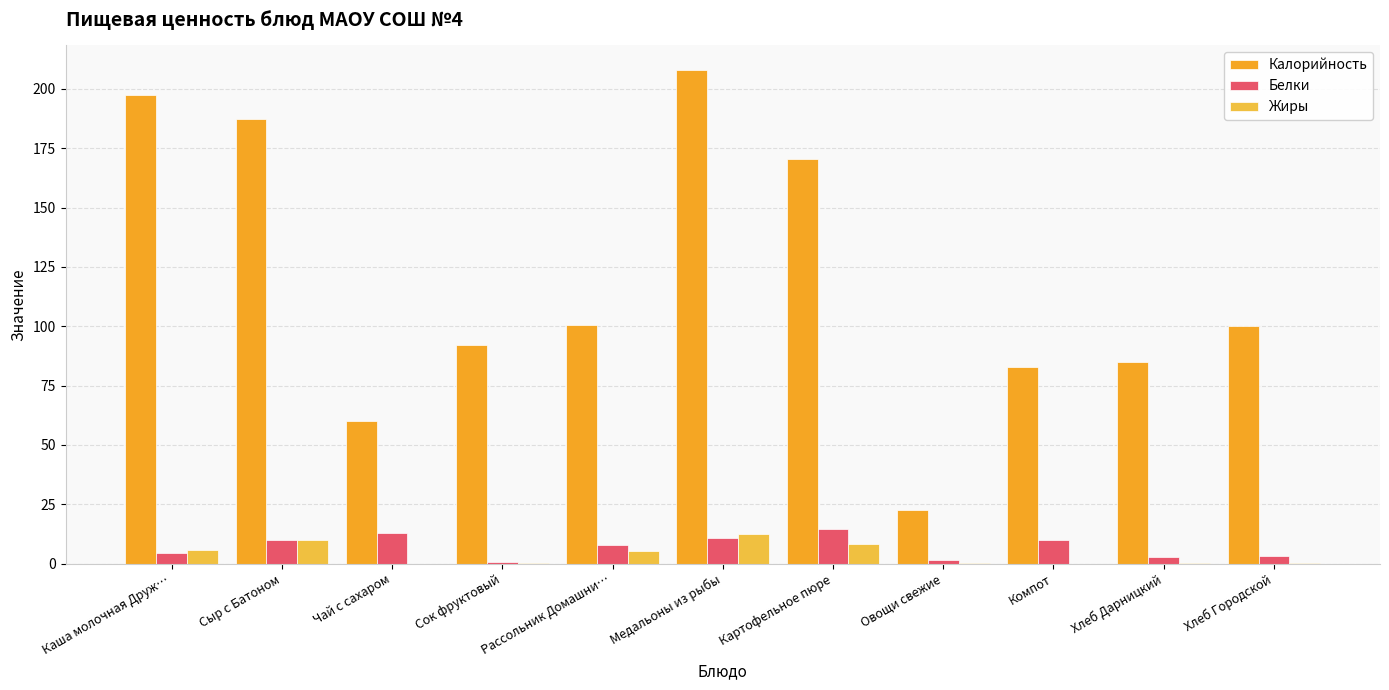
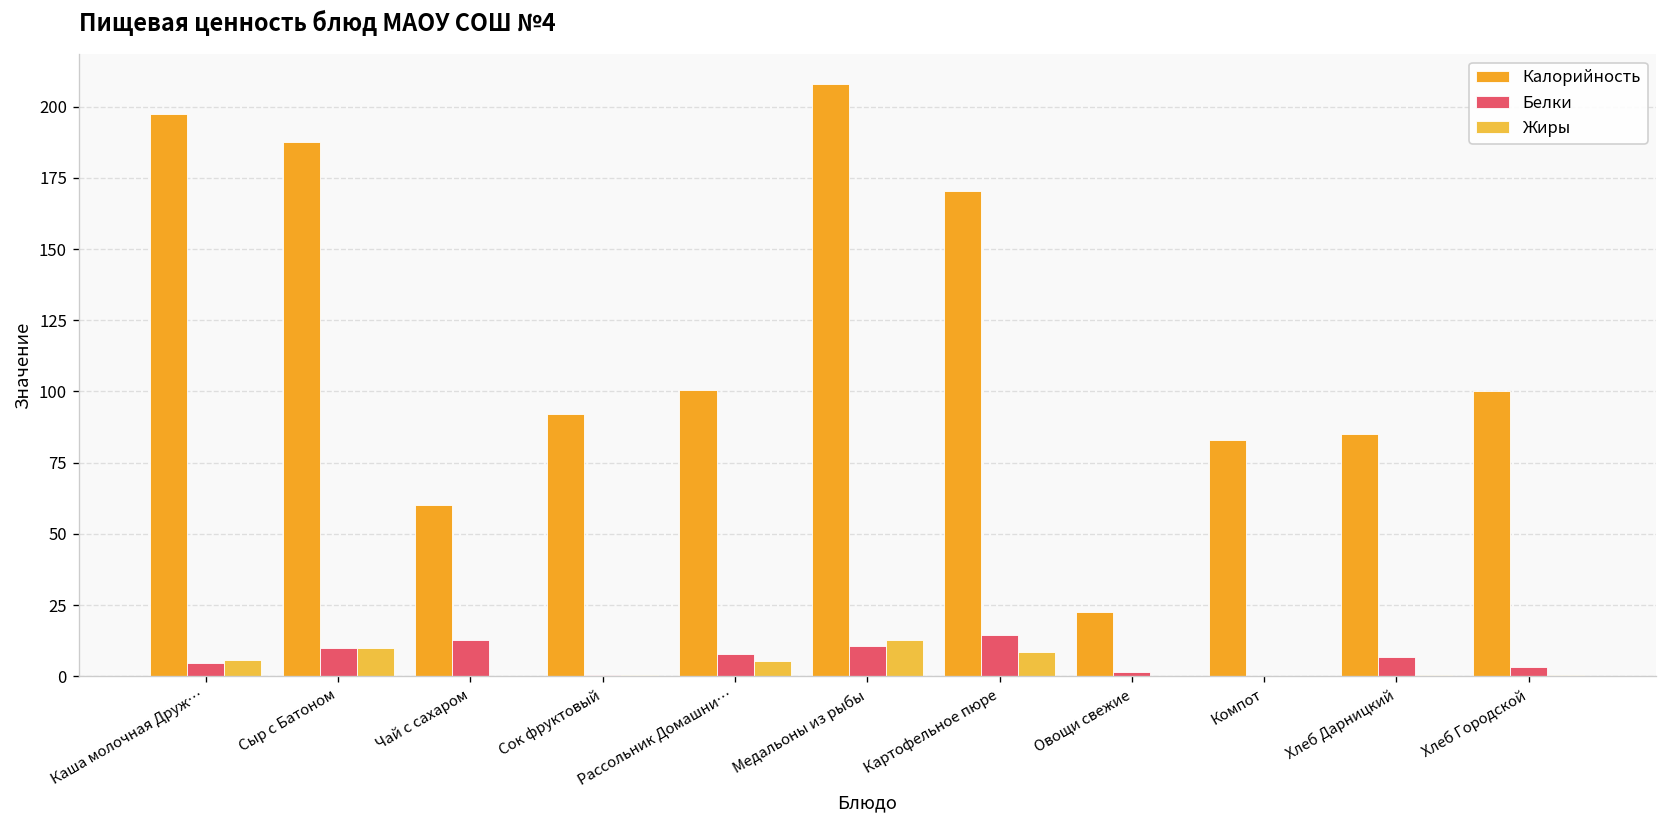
Белки, Компот: 10 -> 0
Белки, Хлеб Дарницкий: 3 -> 7
